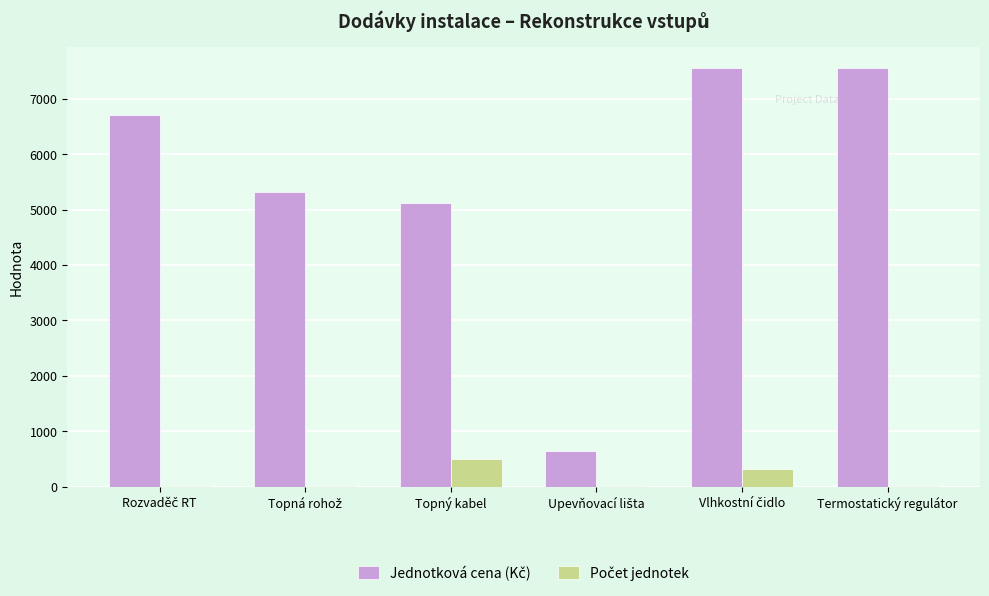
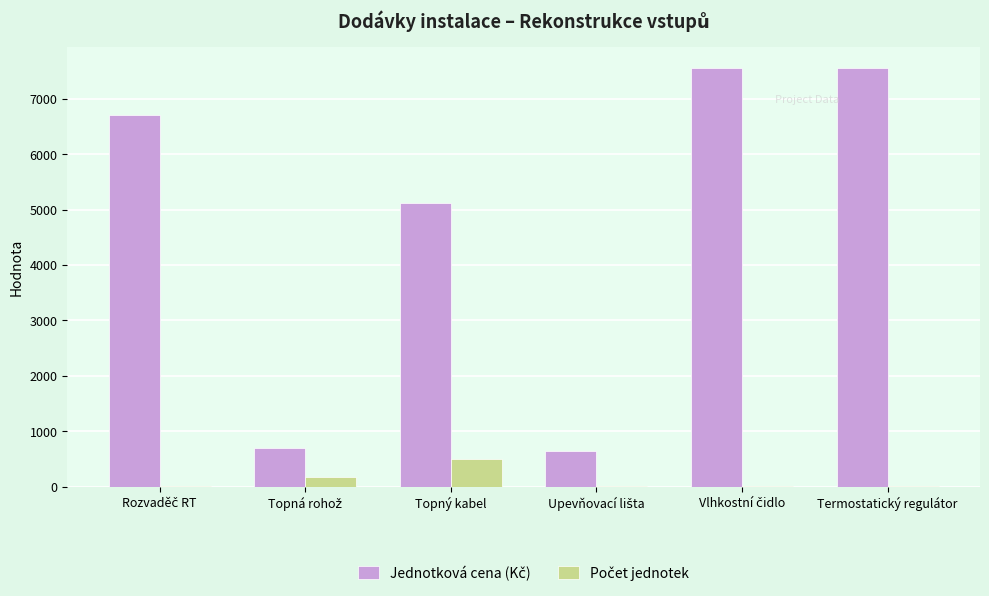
Jednotková cena (Kč), Topná rohož: 5300 -> 700
Počet jednotek, Topná rohož: 0 -> 200
Počet jednotek, Vlhkostní čidlo: 300 -> 0
